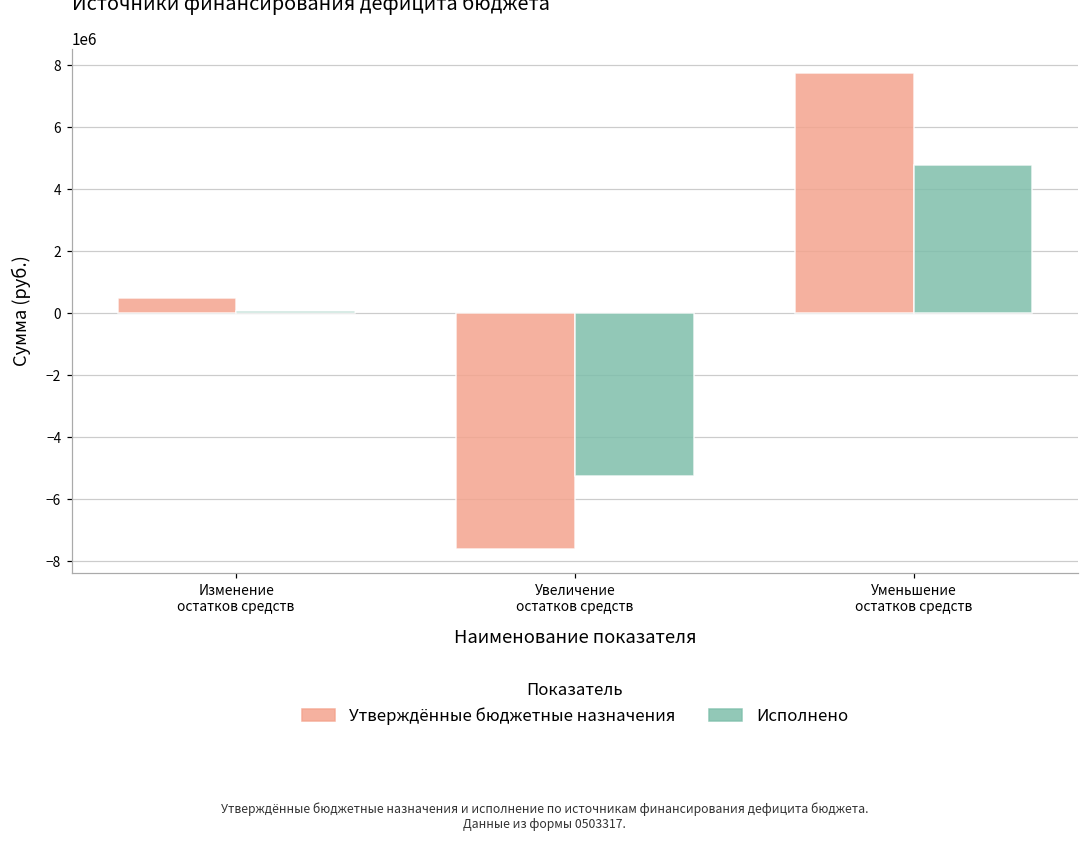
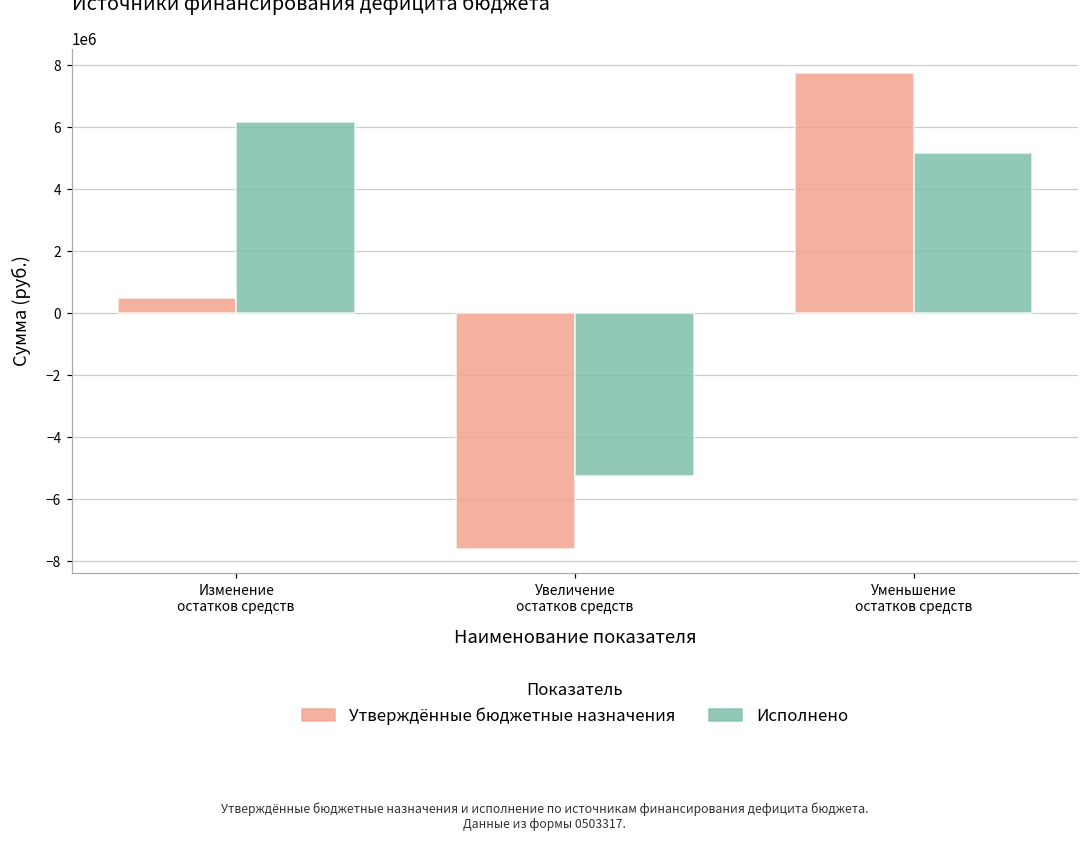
Исполнено, Изменение остатков средств: 0 -> 6200000
Исполнено, Уменьшение остатков средств: 4800000 -> 5200000
